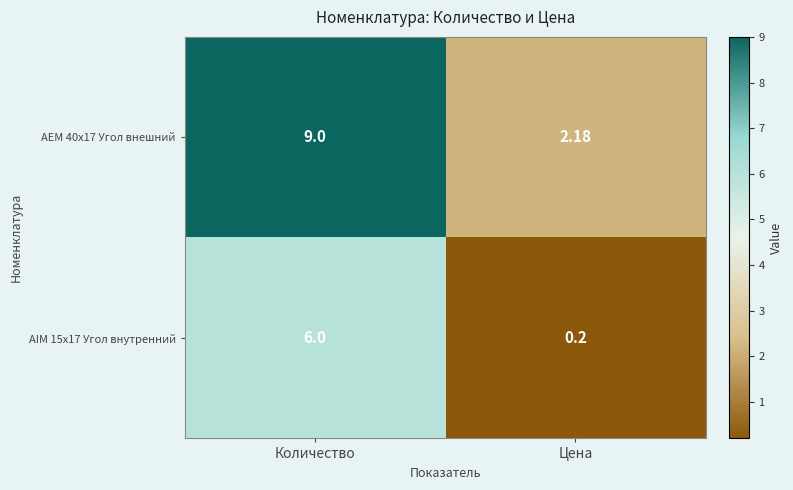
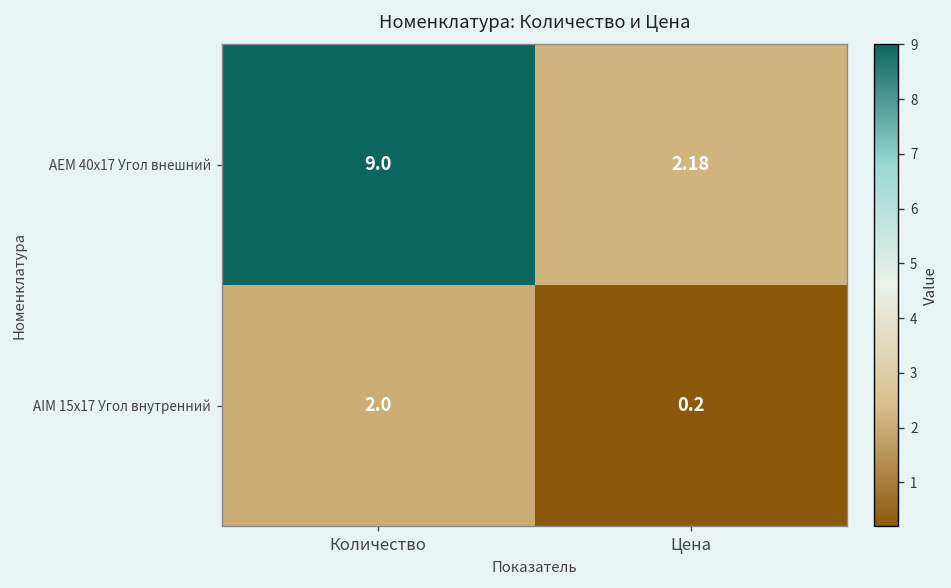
AIM 15x17 Угол внутренний, Количество: 6.0 -> 2.0
